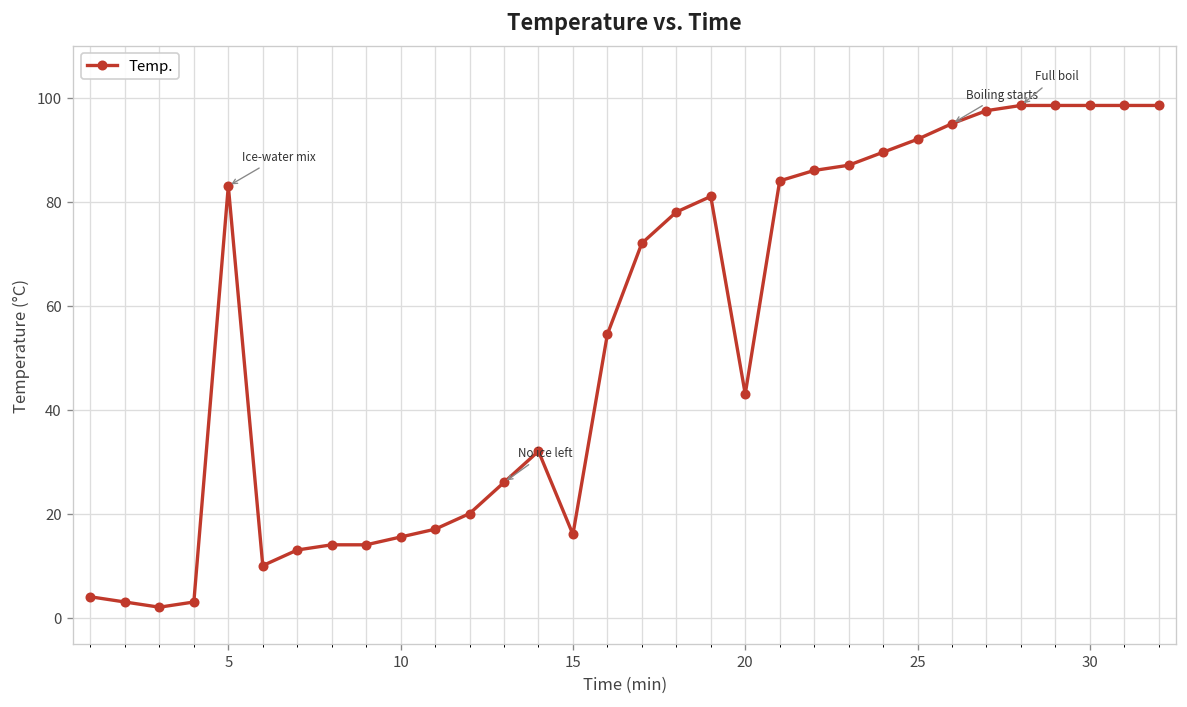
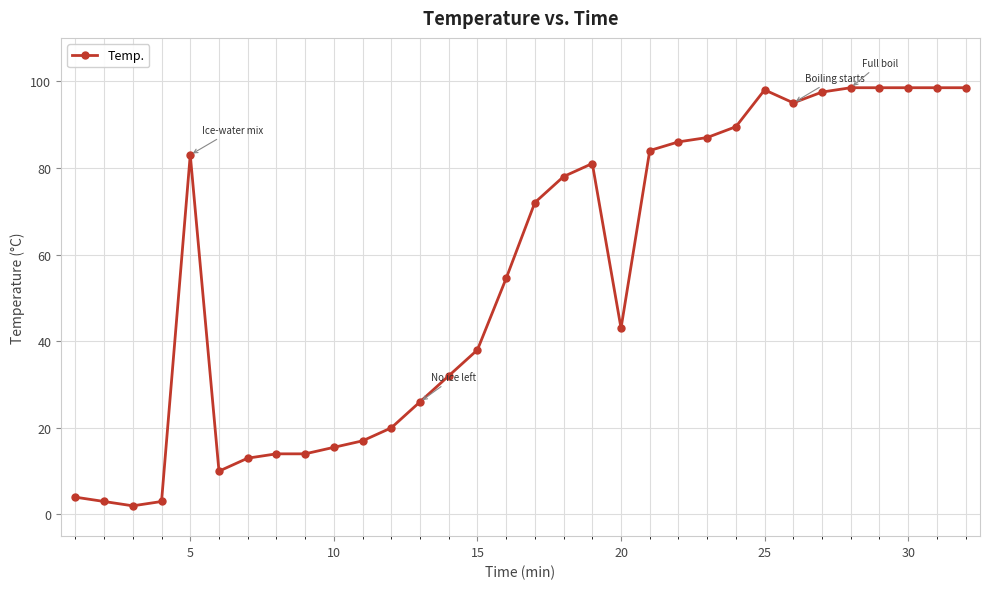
15: 16 -> 38
25: 92 -> 98
